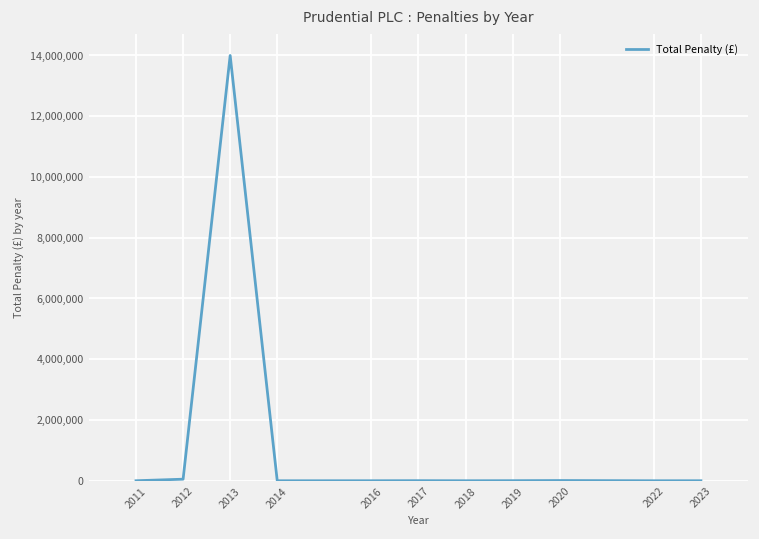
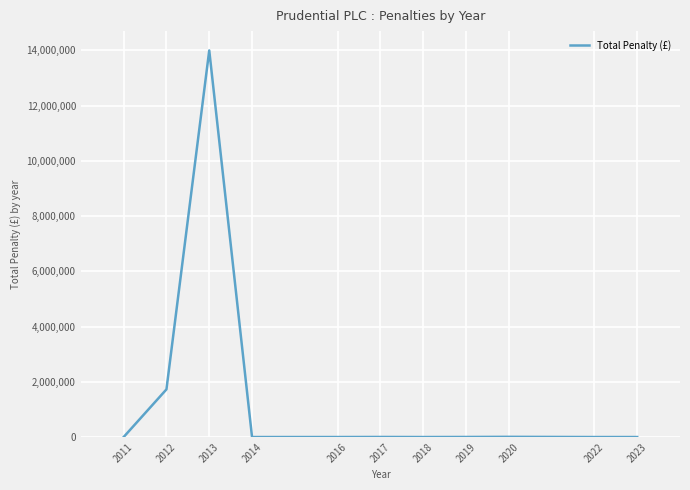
2012: 100,000 -> 1,700,000
